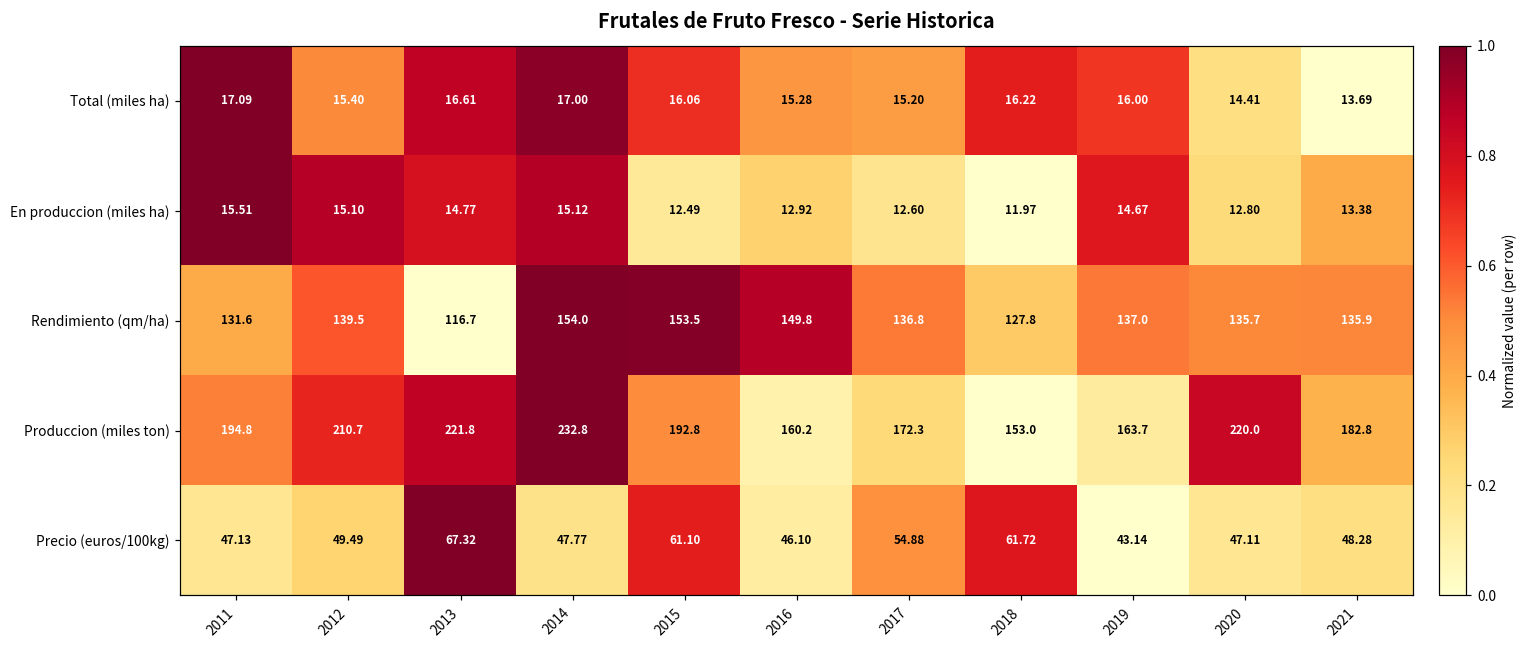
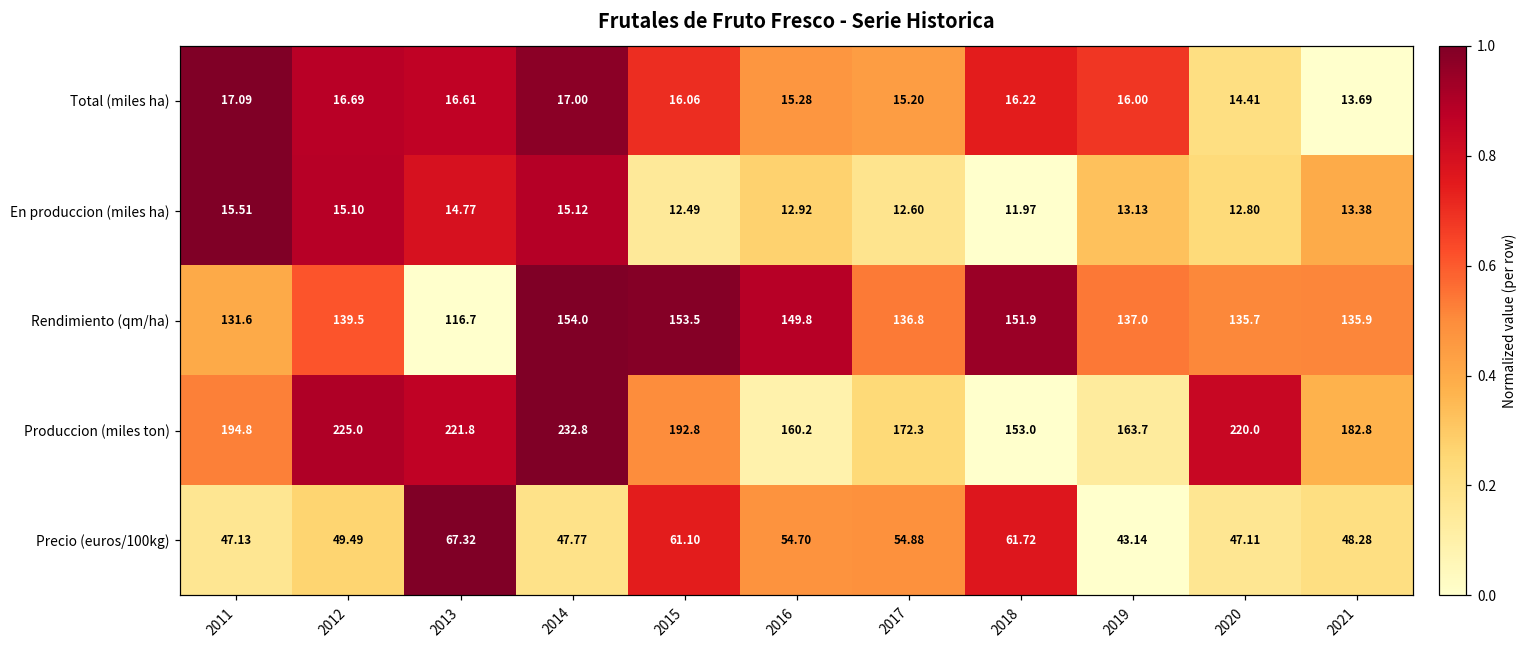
Total (miles ha), 2012: 15.40 -> 16.69
En produccion (miles ha), 2019: 14.67 -> 13.13
Rendimiento (qm/ha), 2018: 127.8 -> 151.9
Produccion (miles ton), 2012: 210.7 -> 225.0
Precio (euros/100kg), 2016: 46.10 -> 54.70
